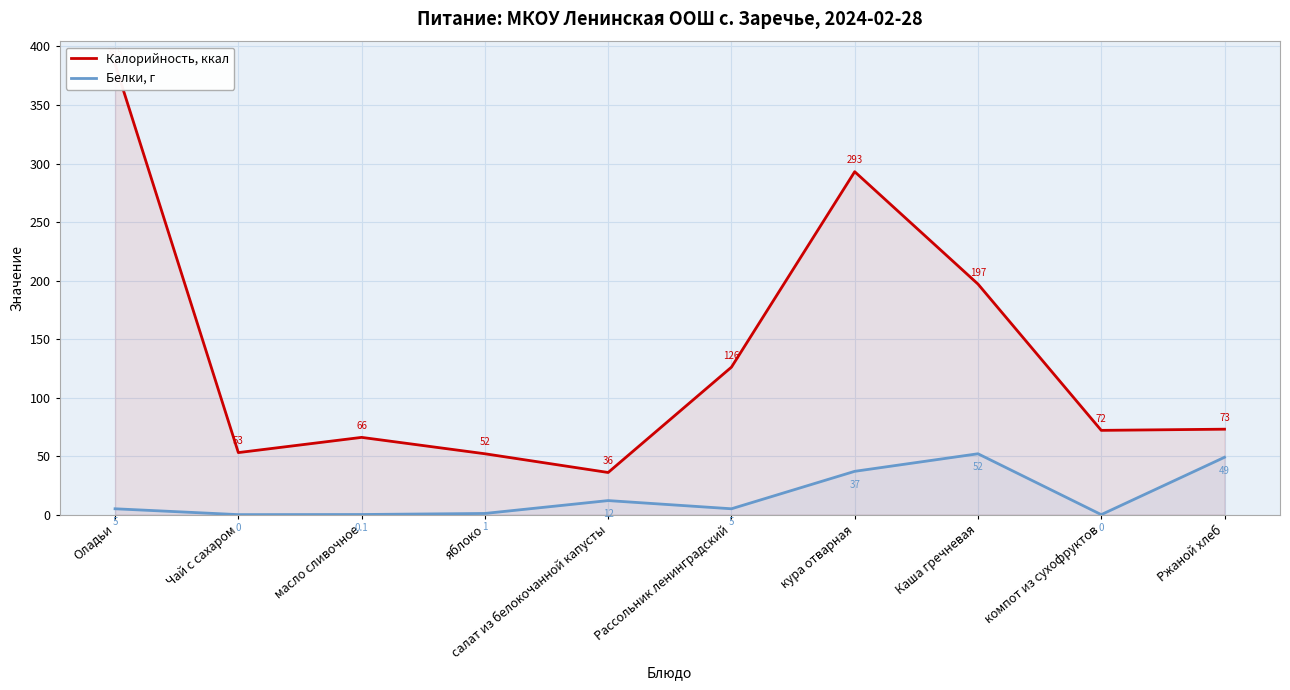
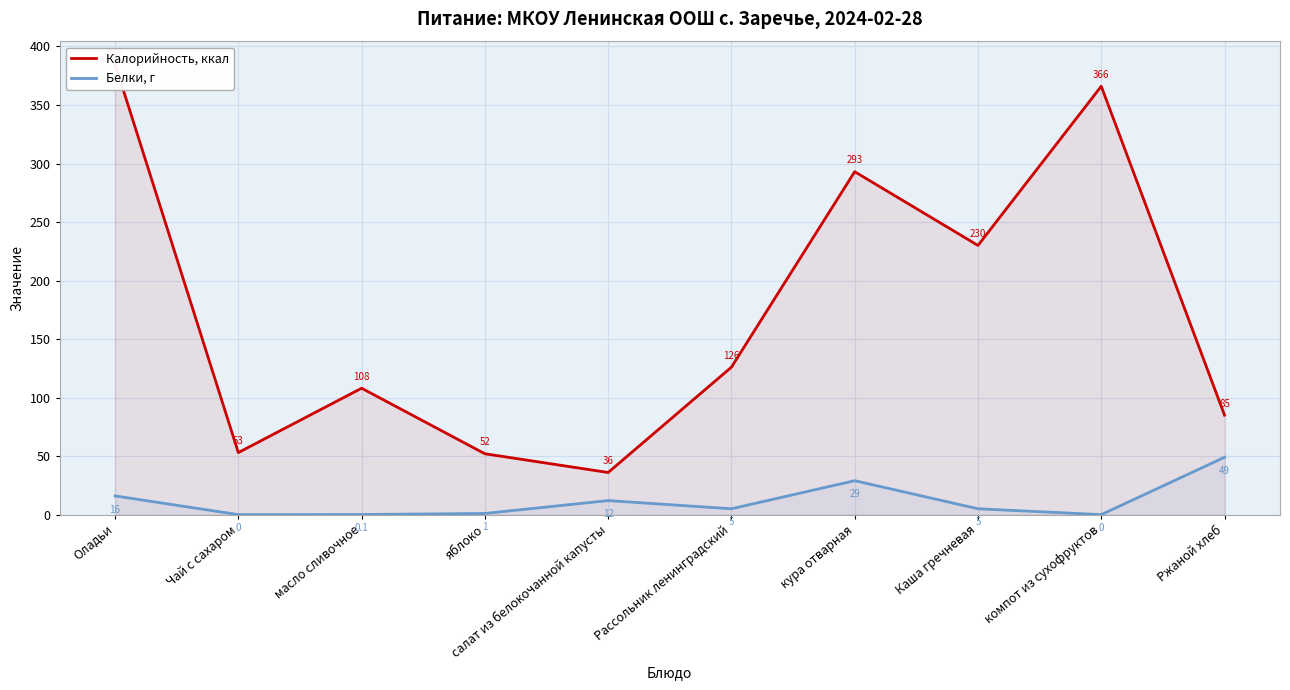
Белки, г, Оладьи: 5 -> 16
Калорийность, ккал, масло сливочное: 66 -> 108
Белки, г, кура отварная: 37 -> 29
Калорийность, ккал, Каша гречневая: 197 -> 230
Белки, г, Каша гречневая: 52 -> 5
Калорийность, ккал, компот из сухофруктов: 72 -> 366
Калорийность, ккал, Ржаной хлеб: 73 -> 85
